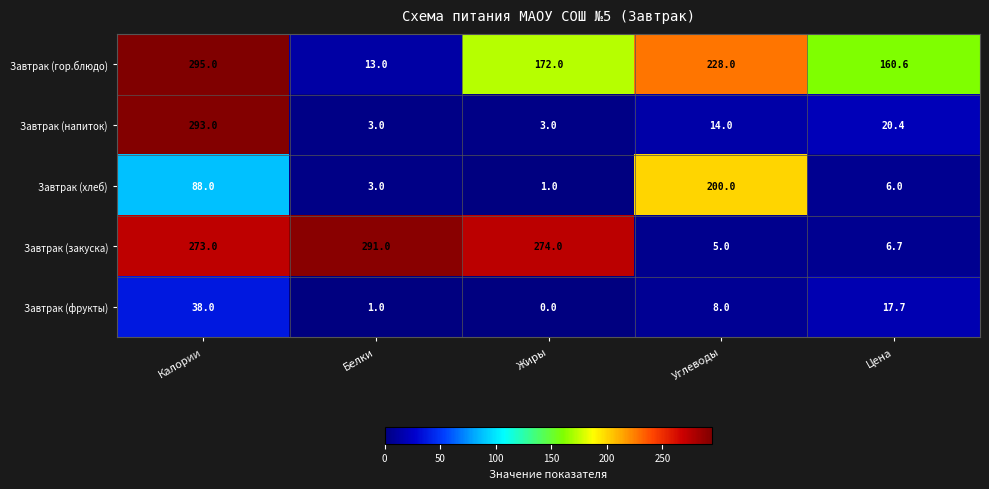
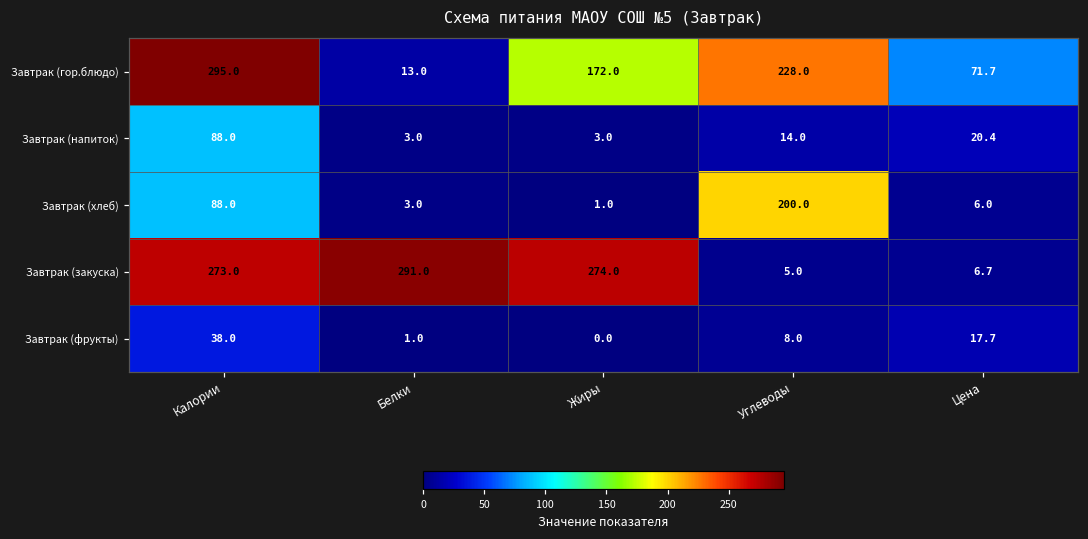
Завтрак (гор.блюдо), Цена: 160.6 -> 71.7
Завтрак (напиток), Калории: 293.0 -> 88.0
